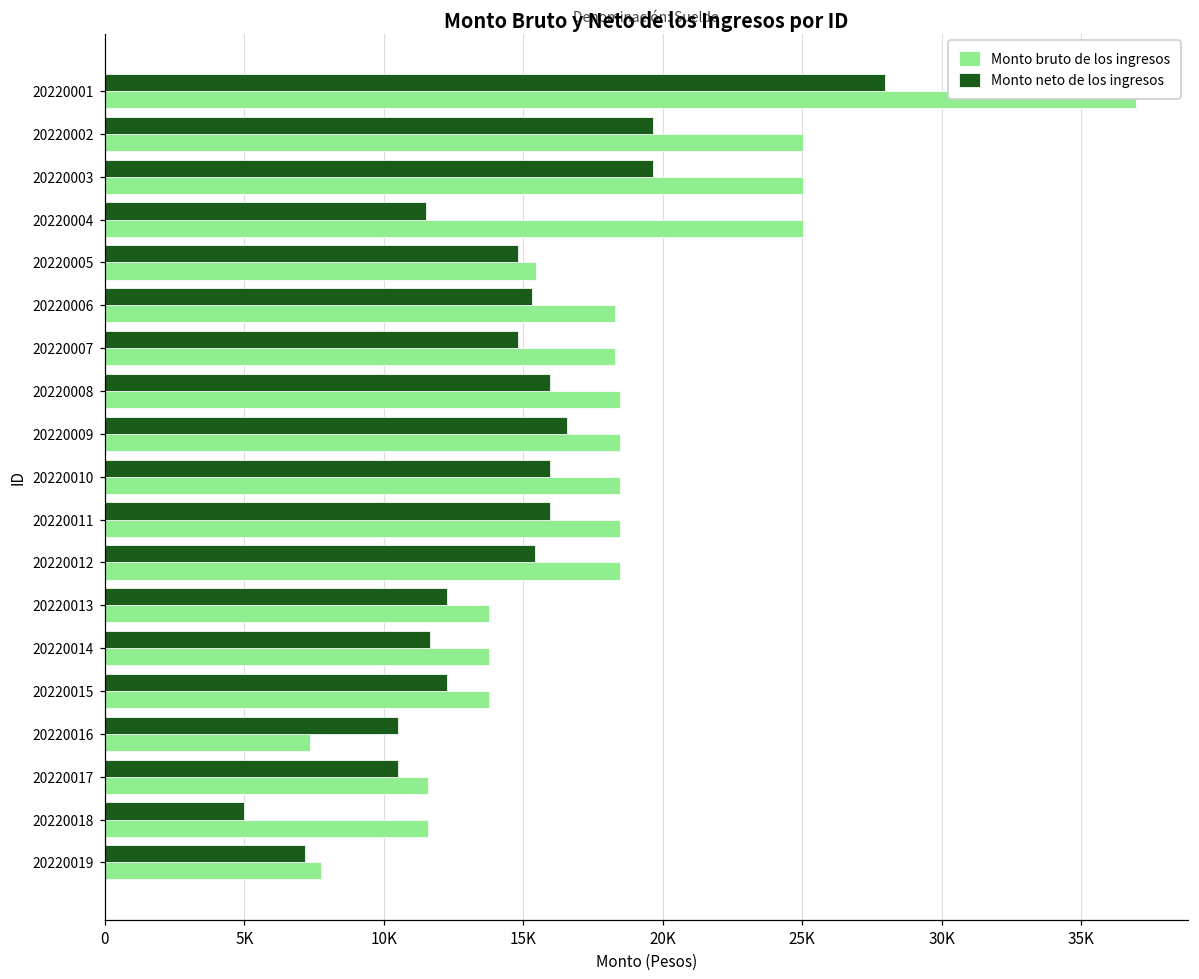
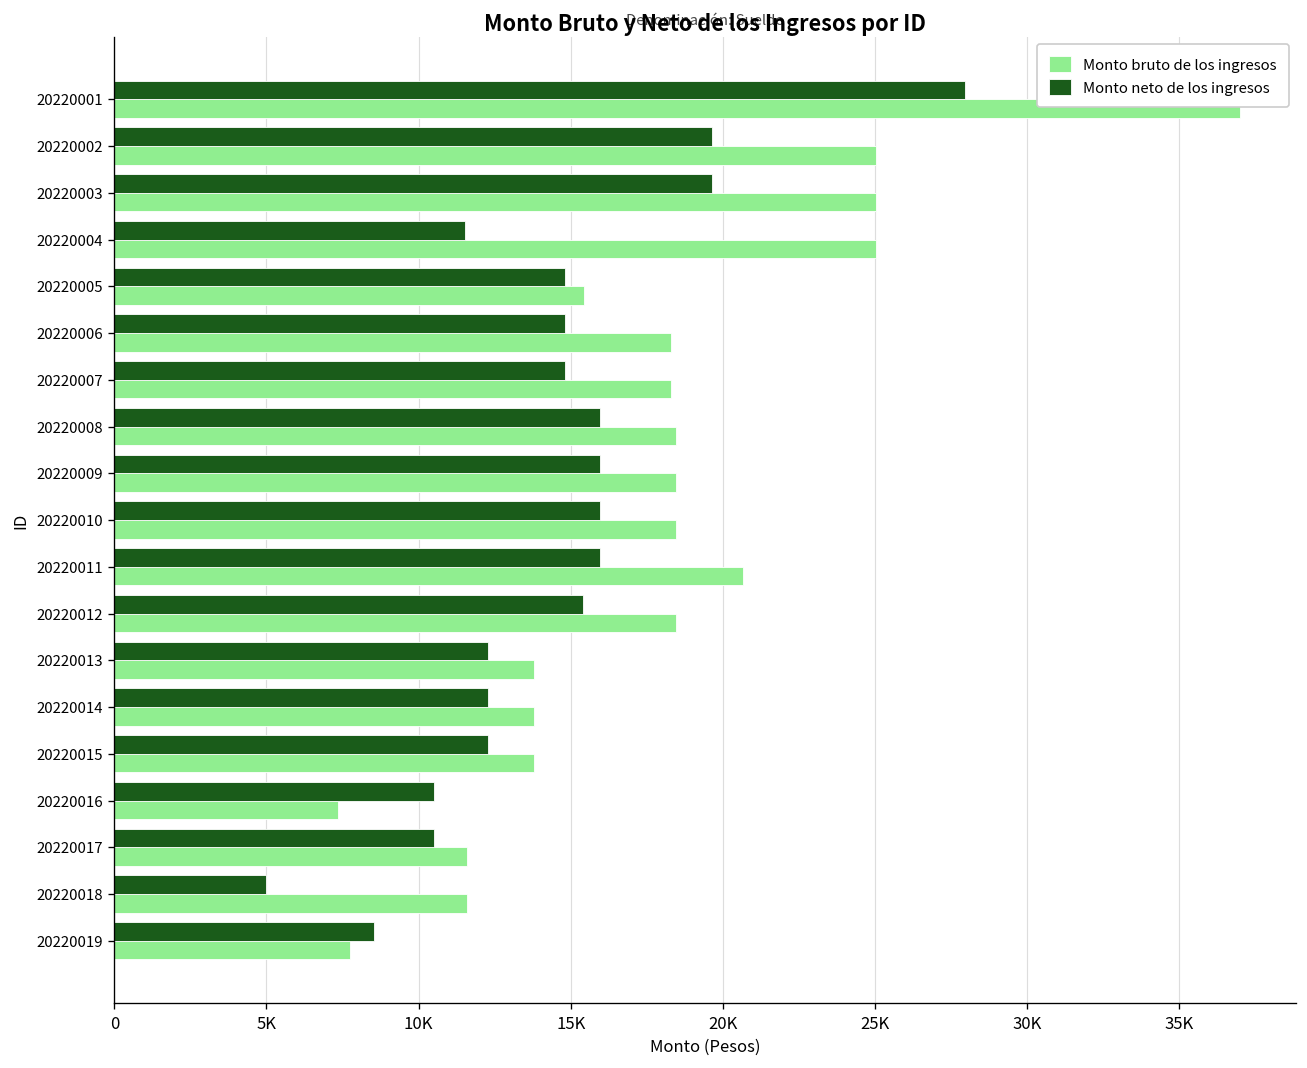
Monto neto de los ingresos, 20220006: 15300 -> 14800
Monto neto de los ingresos, 20220009: 16600 -> 16000
Monto bruto de los ingresos, 20220011: 18500 -> 20700
Monto neto de los ingresos, 20220014: 11600 -> 12300
Monto neto de los ingresos, 20220019: 7200 -> 8500
